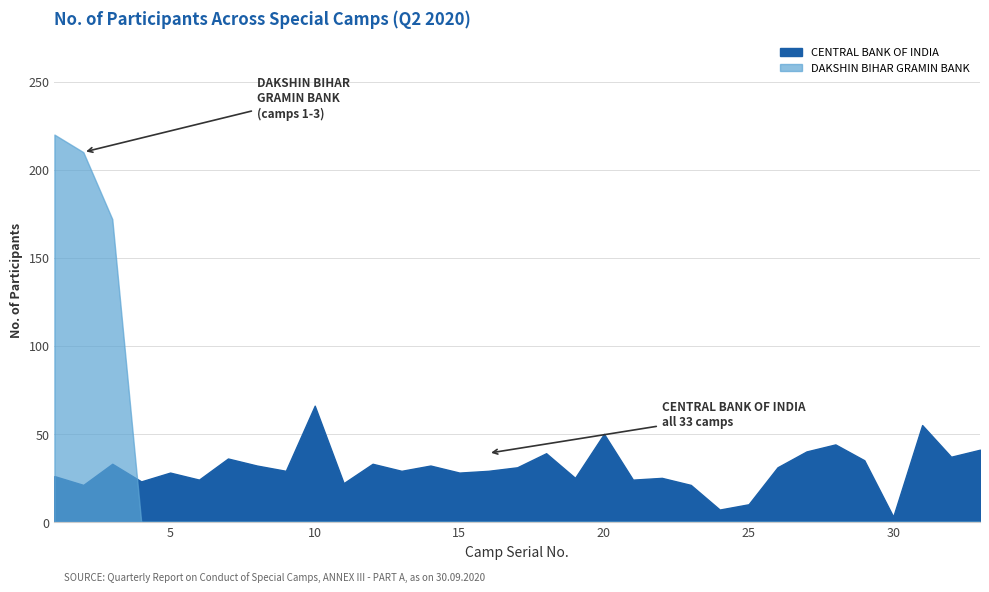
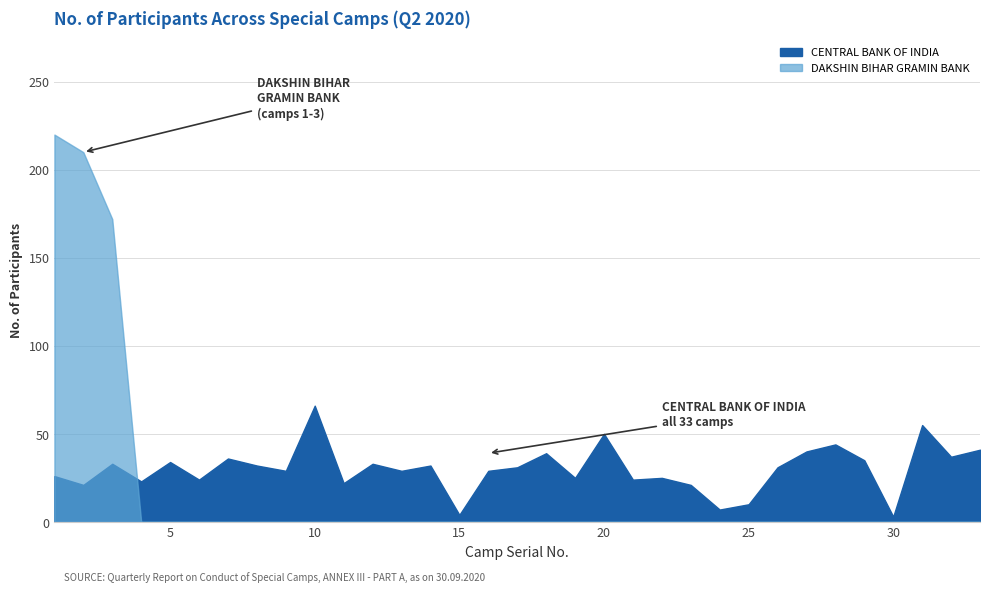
CENTRAL BANK OF INDIA, 5: 28 -> 34
CENTRAL BANK OF INDIA, 15: 28 -> 4
